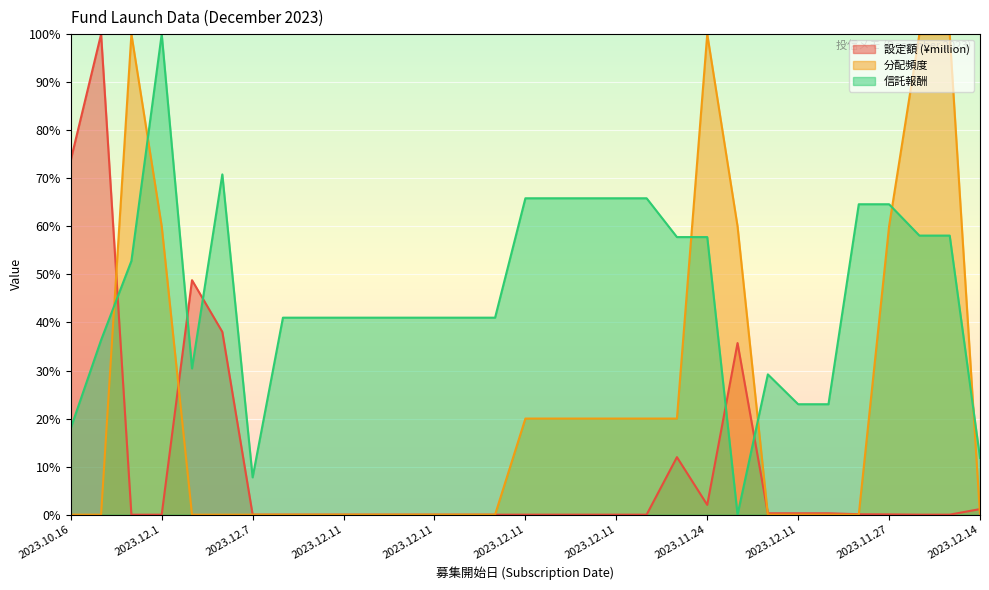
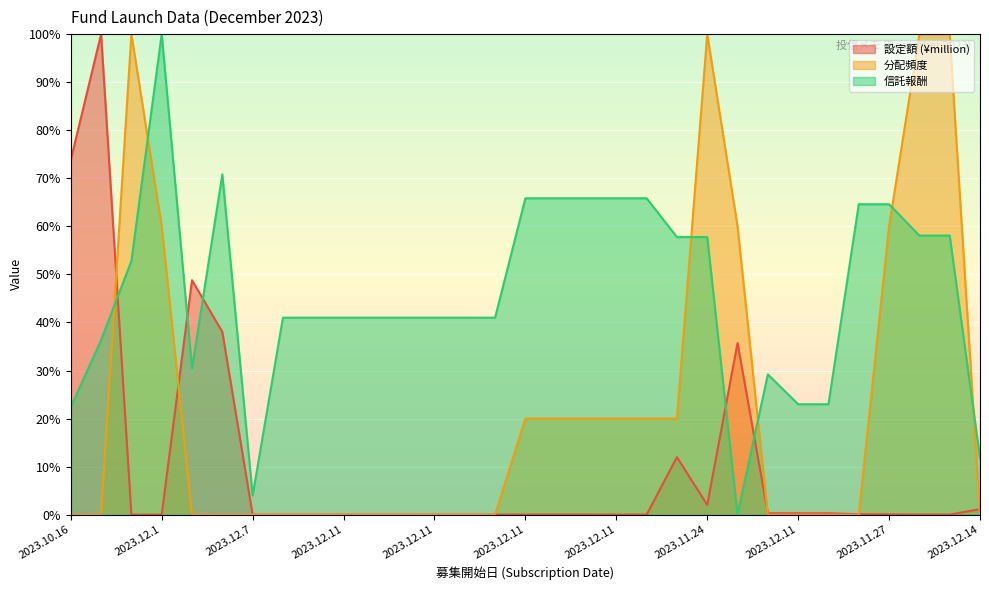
信託報酬, 2023.10.16: 18% -> 22%
信託報酬, 2023.12.7: 8% -> 4%
